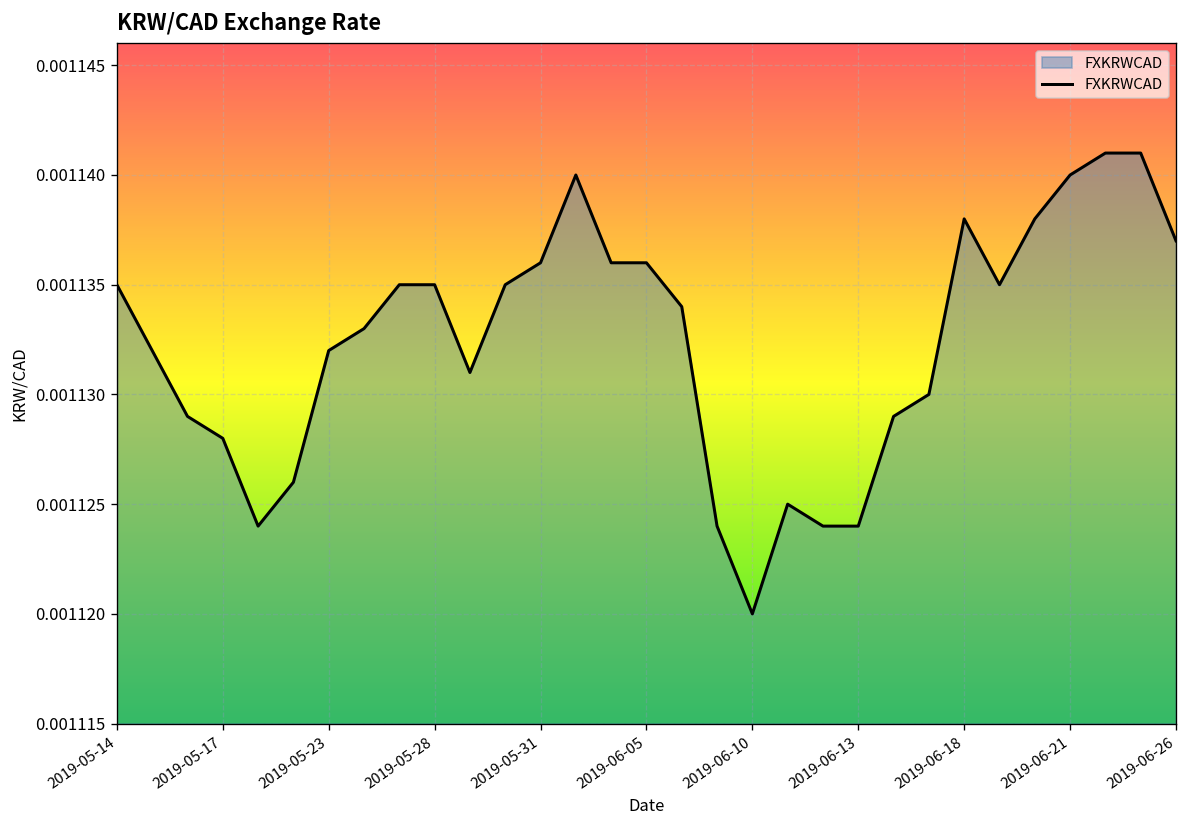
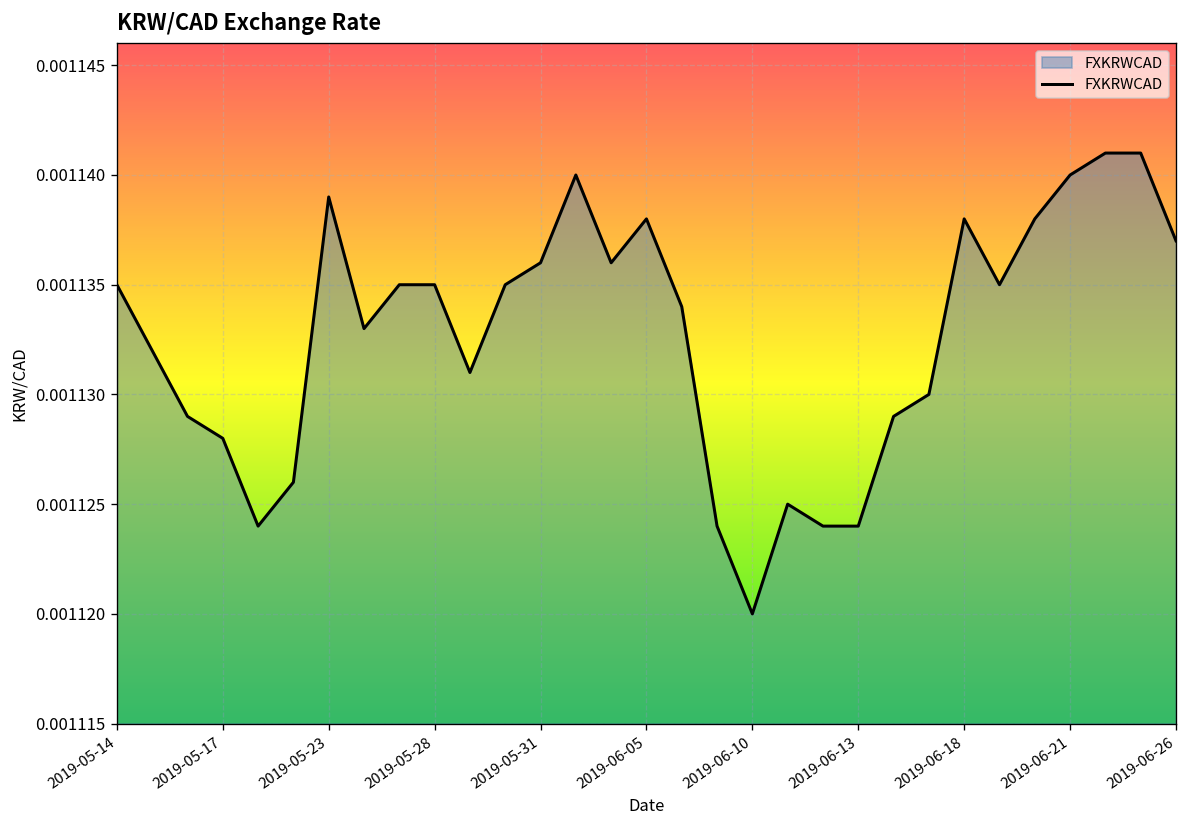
2019-05-23: 0.001132 -> 0.001139
2019-06-05: 0.001136 -> 0.001138
